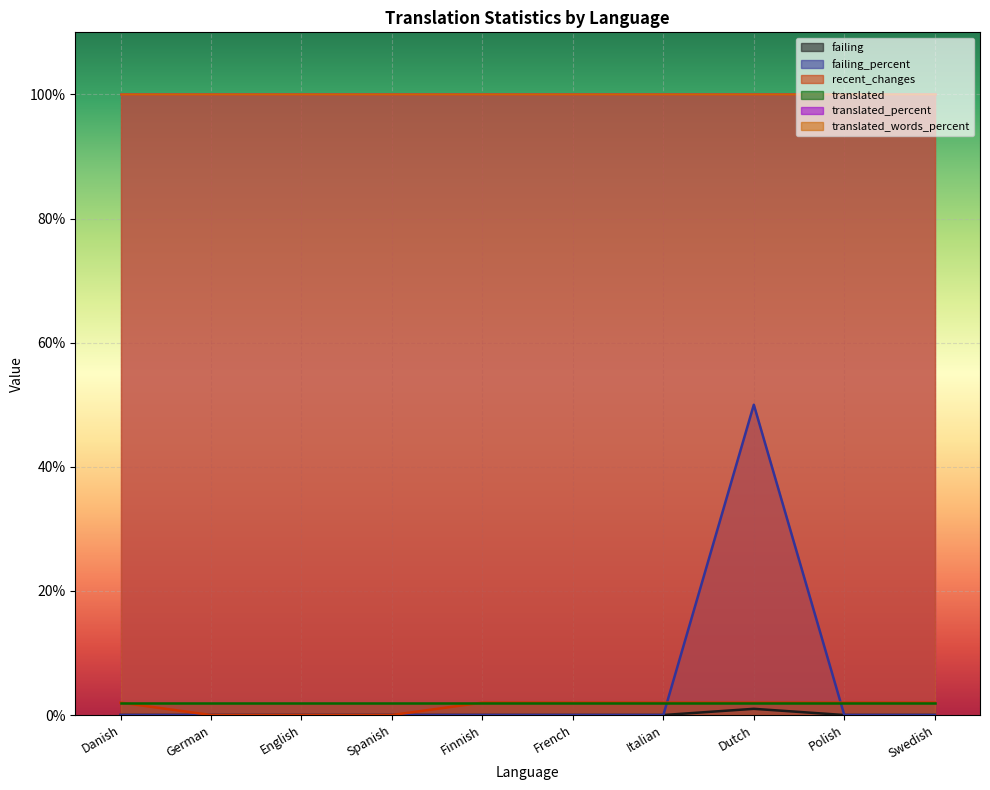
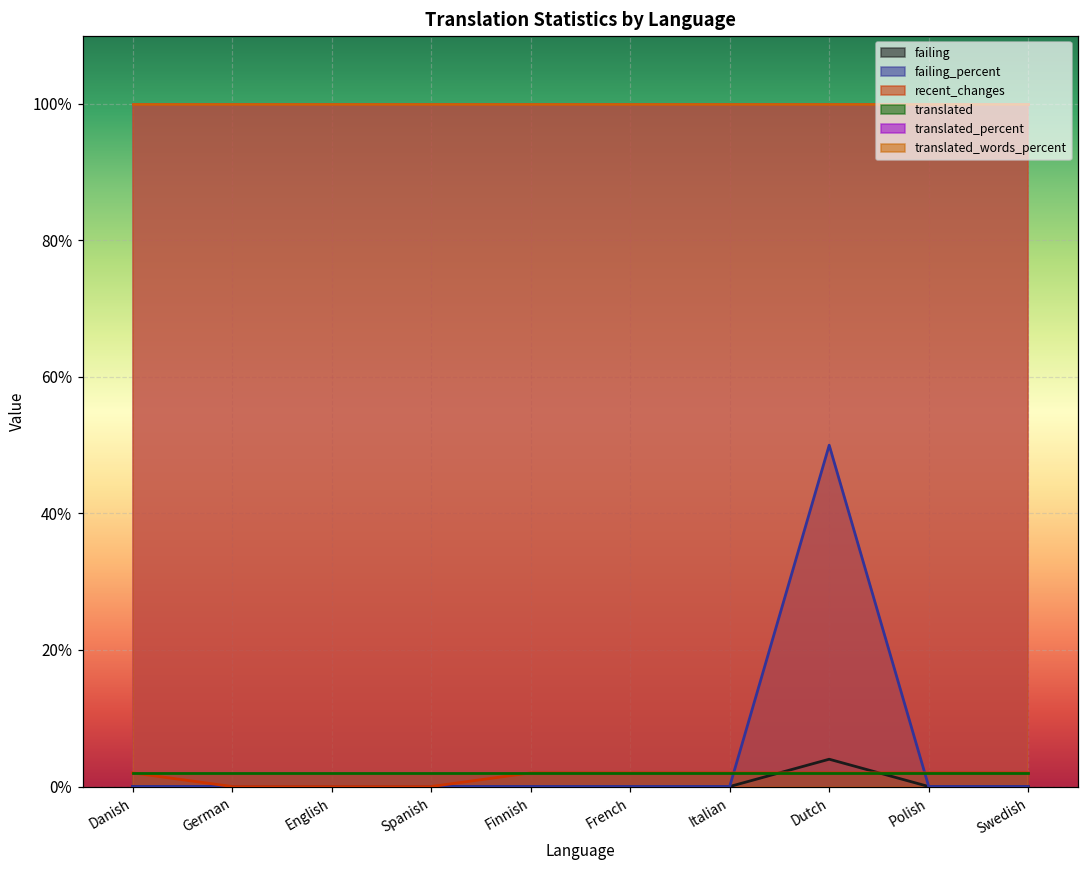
failing, Dutch: 1% -> 4%
